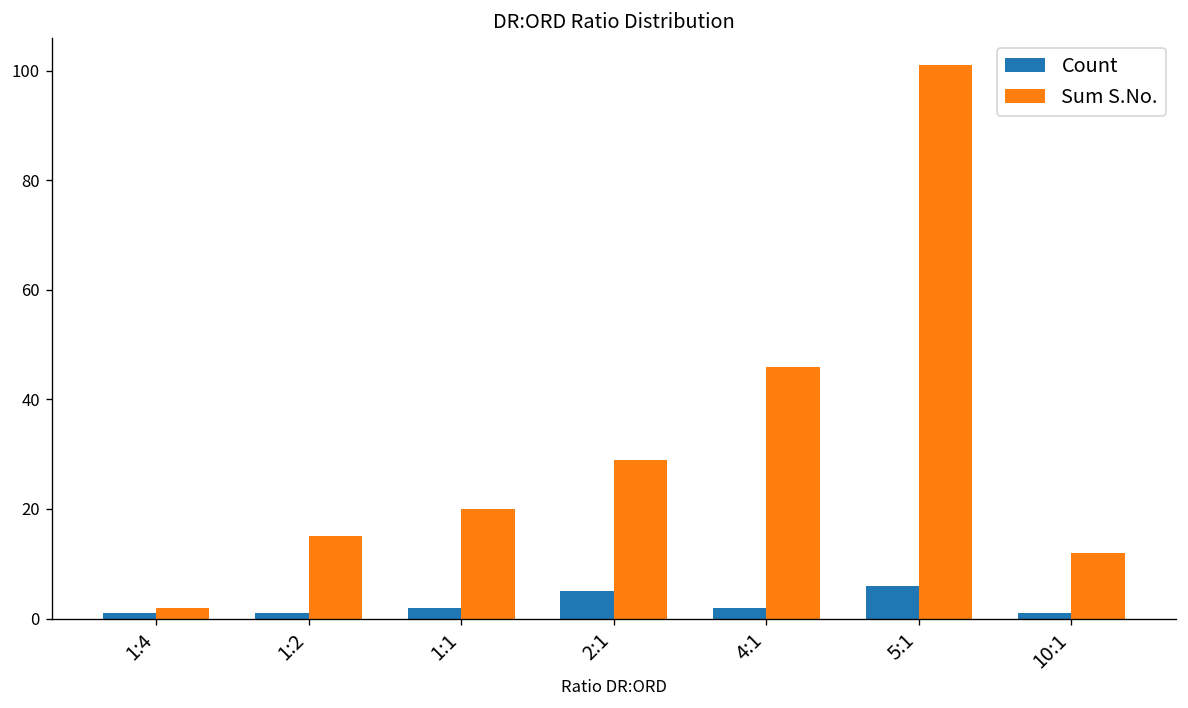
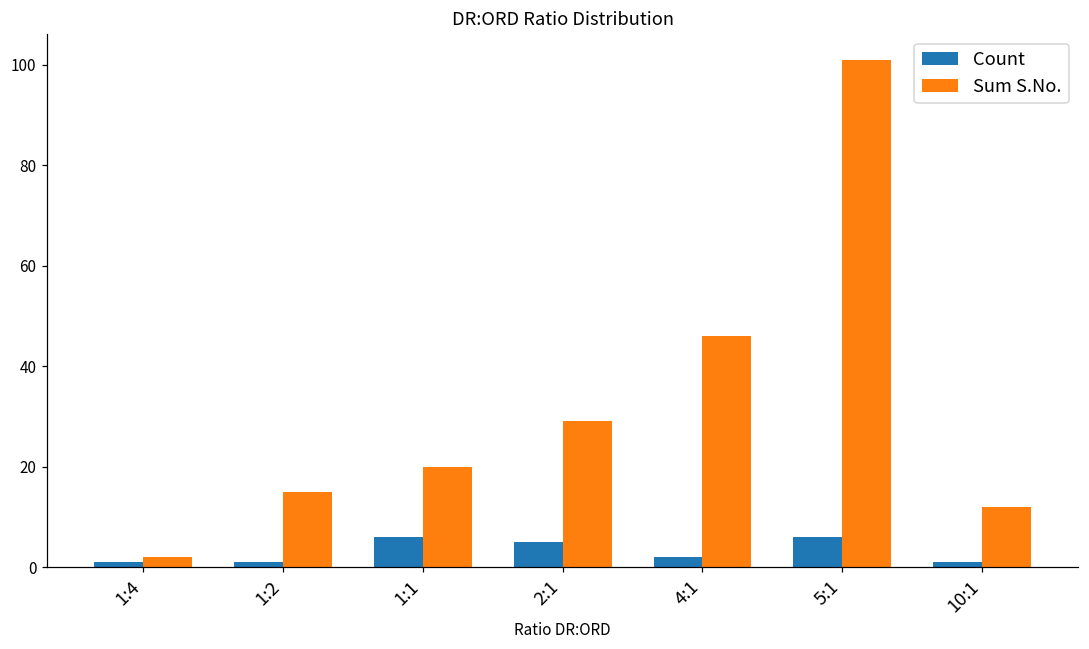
Count, 1:1: 2 -> 6
